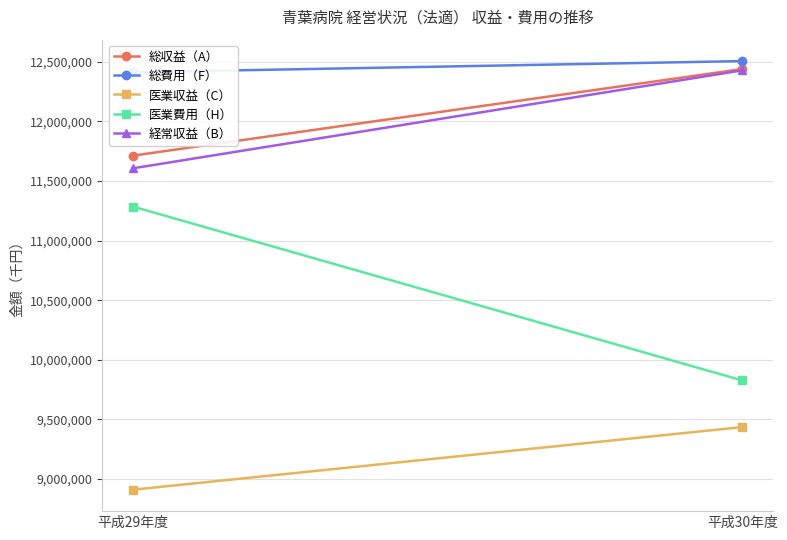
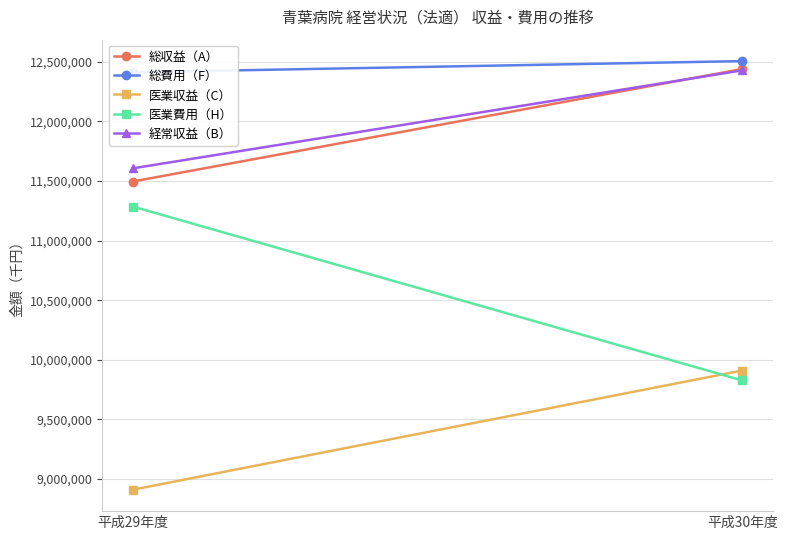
総収益（A）, 平成29年度: 11,710,000 -> 11,500,000
医業収益（C）, 平成30年度: 9,440,000 -> 9,910,000
